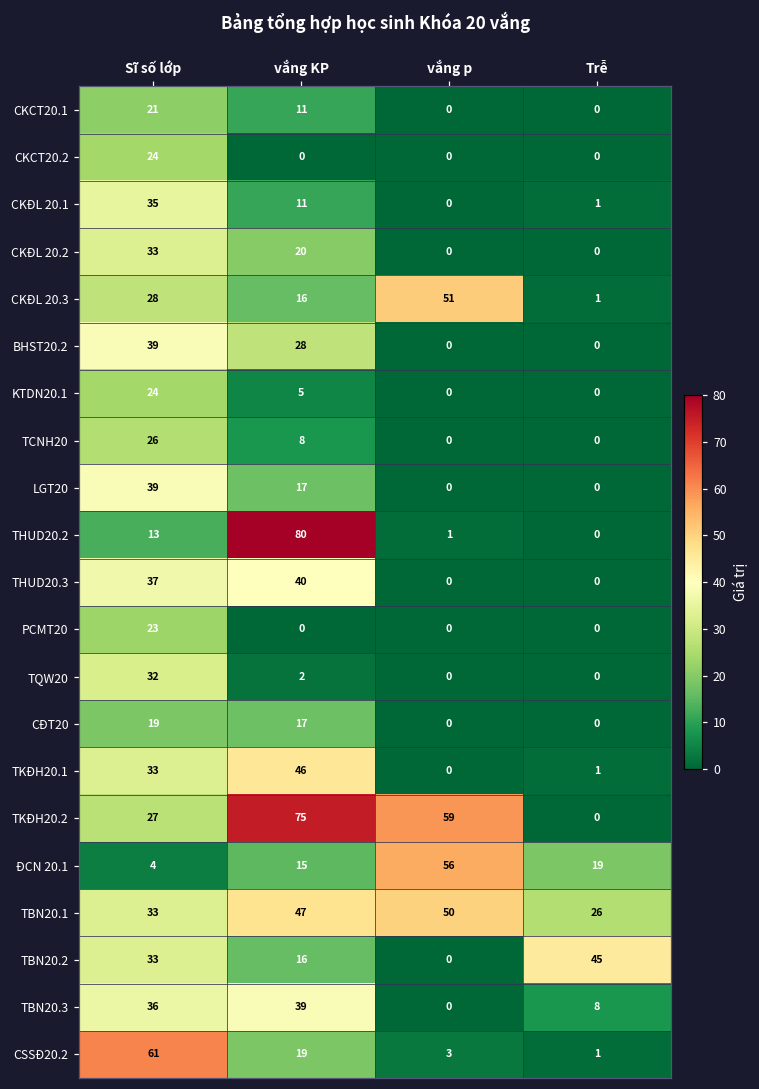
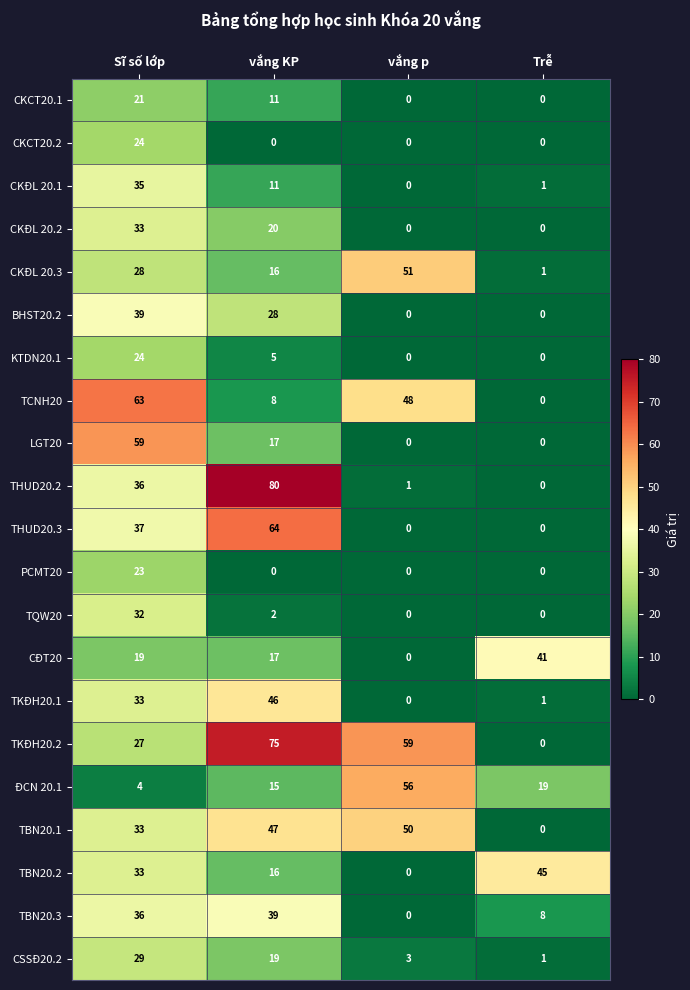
TCNH20, Sĩ số lớp: 26 -> 63
TCNH20, vắng p: 0 -> 48
LGT20, Sĩ số lớp: 39 -> 59
THUD20.2, Sĩ số lớp: 13 -> 36
THUD20.3, vắng KP: 40 -> 64
CĐT20, Trễ: 0 -> 41
TBN20.1, Trễ: 26 -> 0
CSSĐ20.2, Sĩ số lớp: 61 -> 29
